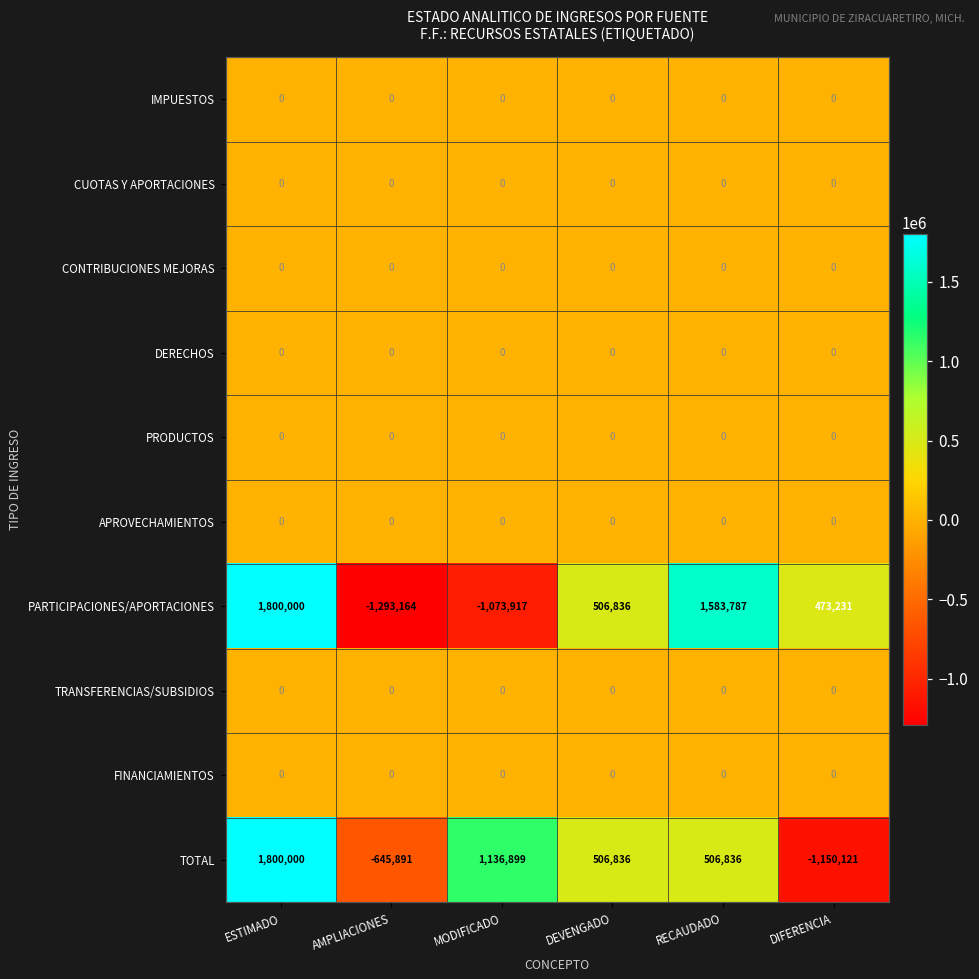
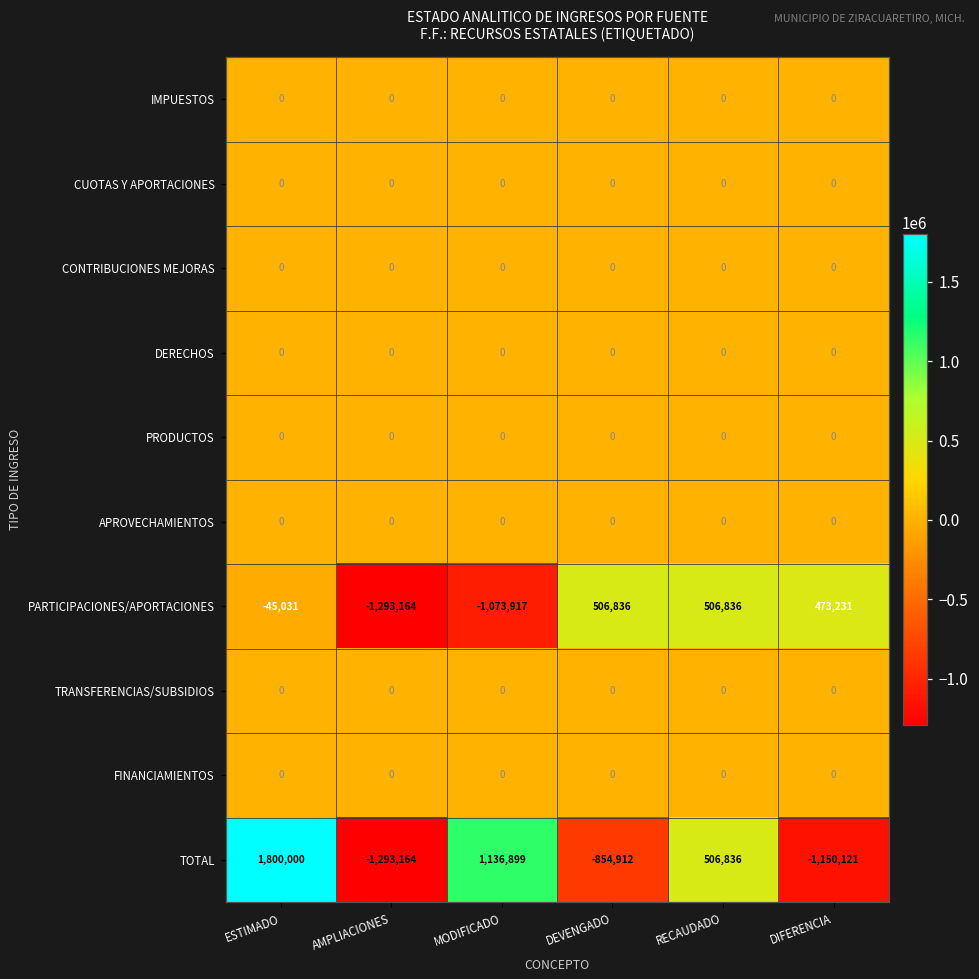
PARTICIPACIONES/APORTACIONES, ESTIMADO: 1,800,000 -> -45,031
PARTICIPACIONES/APORTACIONES, RECAUDADO: 1,583,787 -> 506,836
TOTAL, AMPLIACIONES: -645,891 -> -1,293,164
TOTAL, DEVENGADO: 506,836 -> -854,912
